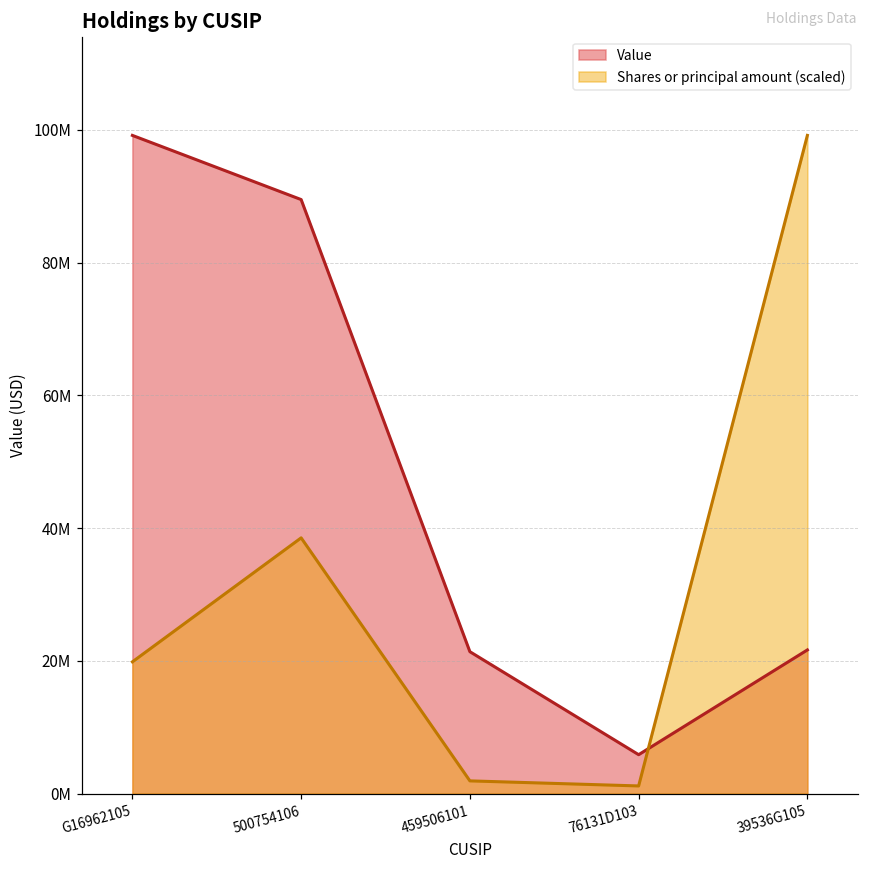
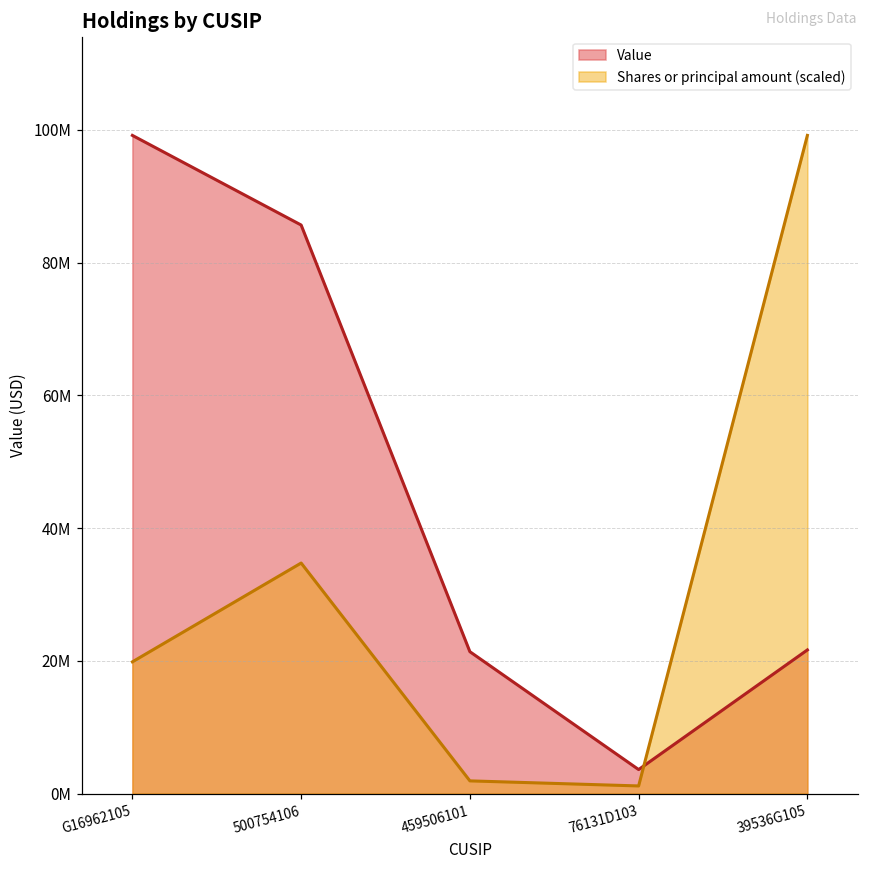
Value, 500754106: 90000000 -> 86000000
Shares or principal amount (scaled), 500754106: 39000000 -> 35000000
Value, 76131D103: 6000000 -> 4000000
